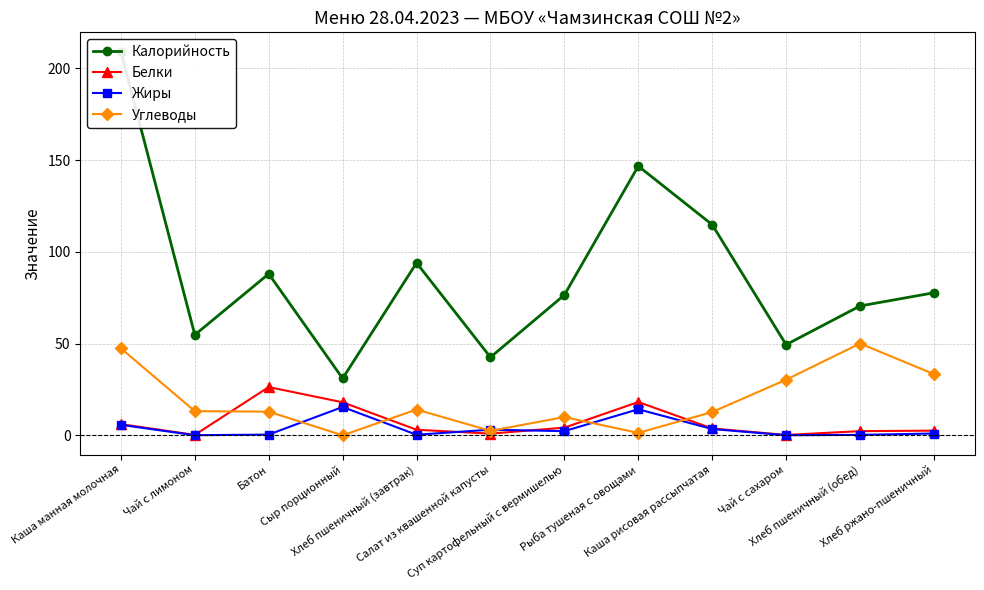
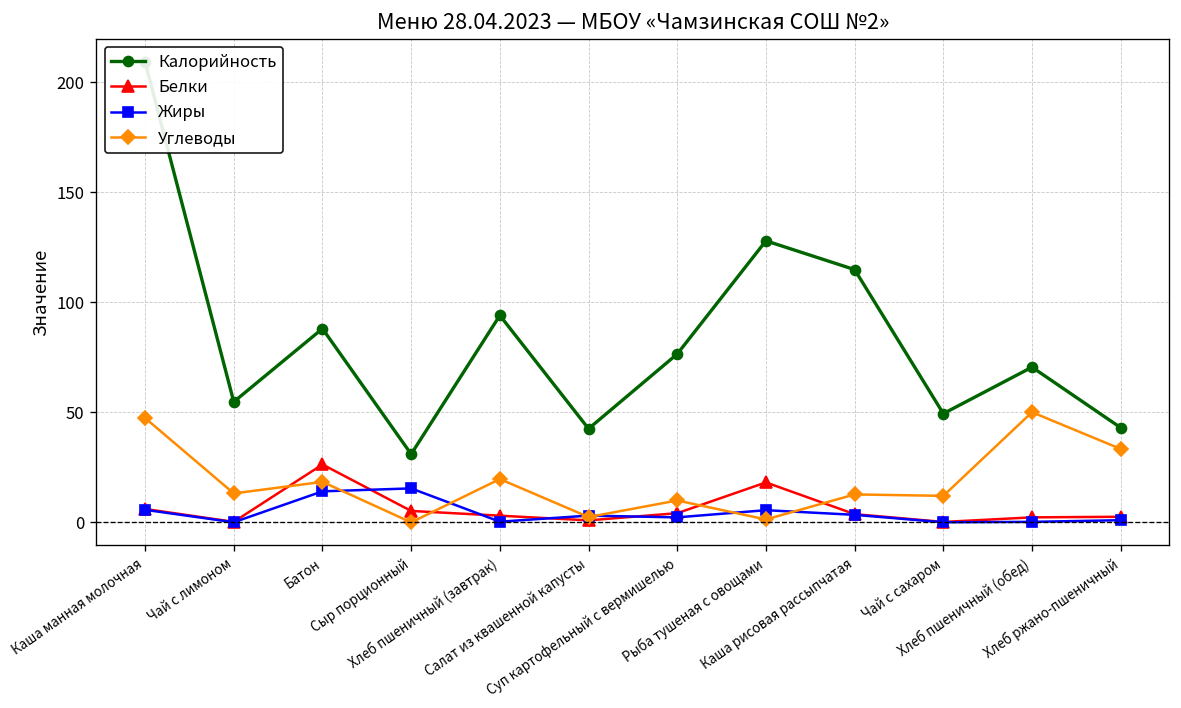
Жиры, Батон: 0 -> 14
Углеводы, Батон: 13 -> 18
Белки, Сыр порционный: 18 -> 5
Углеводы, Хлеб пшеничный (завтрак): 14 -> 20
Калорийность, Рыба тушеная с овощами: 147 -> 128
Жиры, Рыба тушеная с овощами: 14 -> 6
Углеводы, Чай с сахаром: 30 -> 12
Калорийность, Хлеб ржано-пшеничный: 78 -> 43
